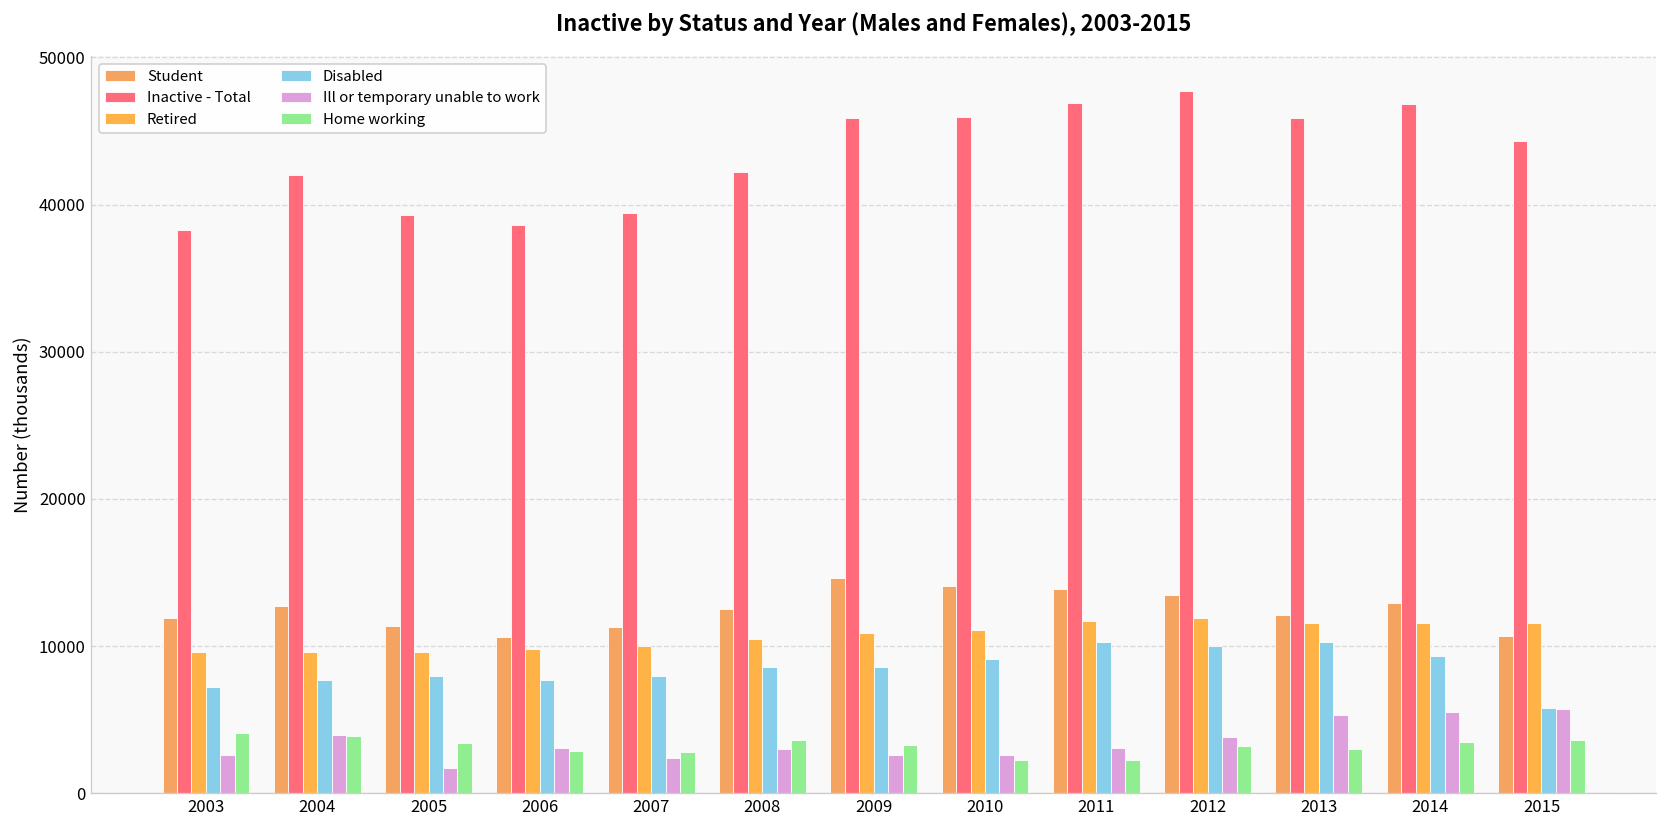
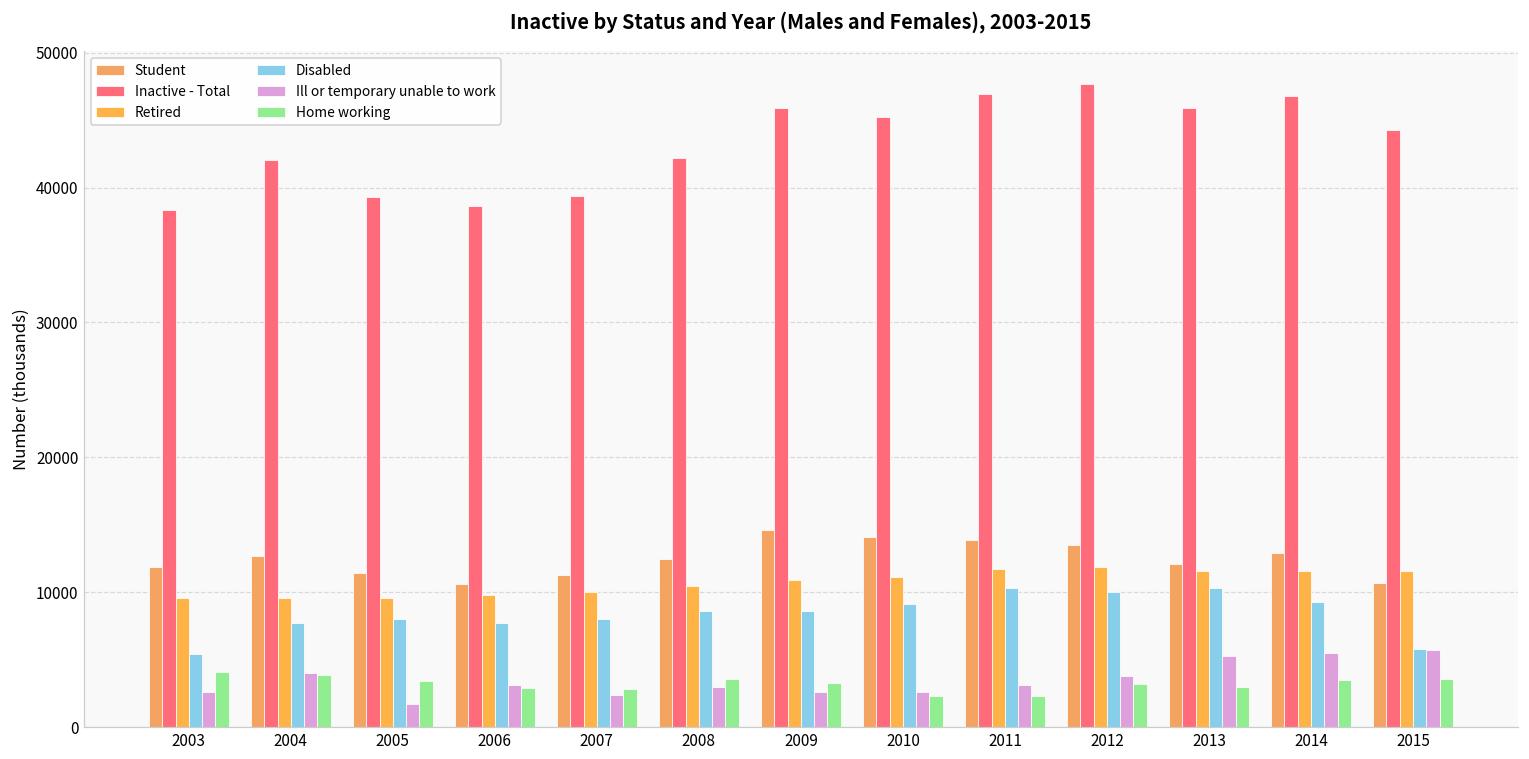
Disabled, 2003: 7200 -> 5500
Inactive - Total, 2010: 46000 -> 45200
